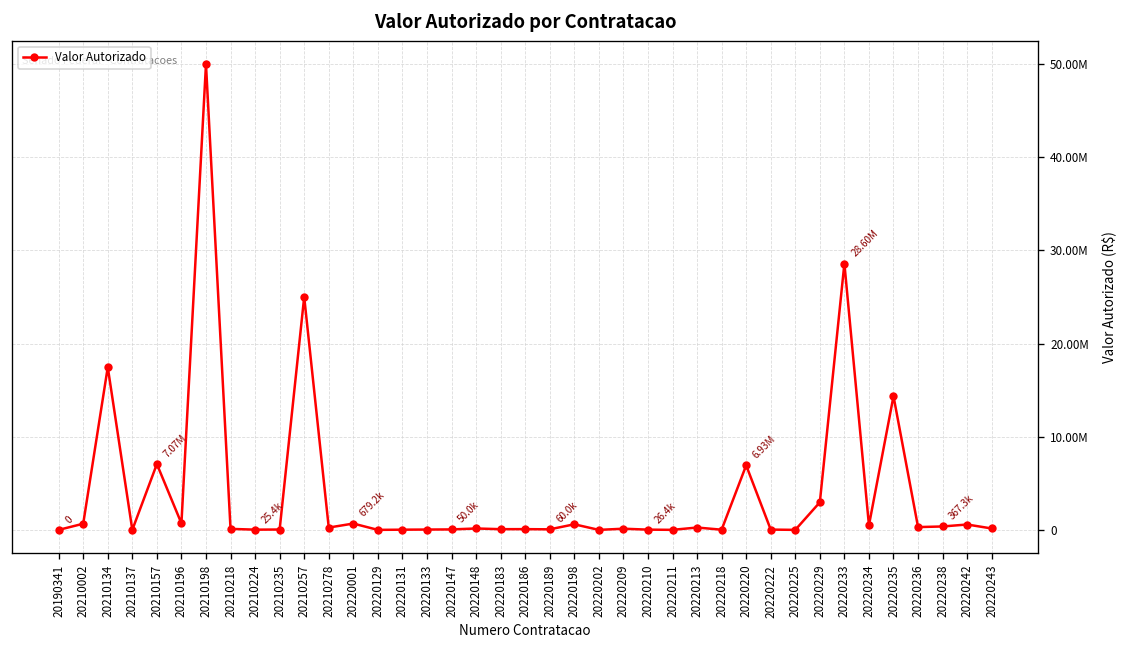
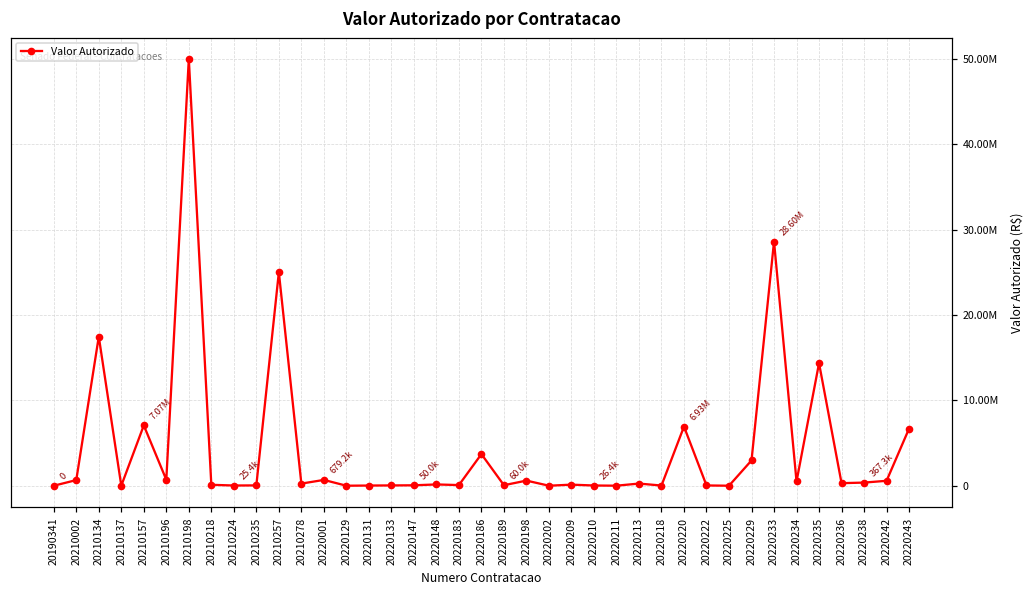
20220186: 0 -> 4000000
20220243: 0 -> 7000000
